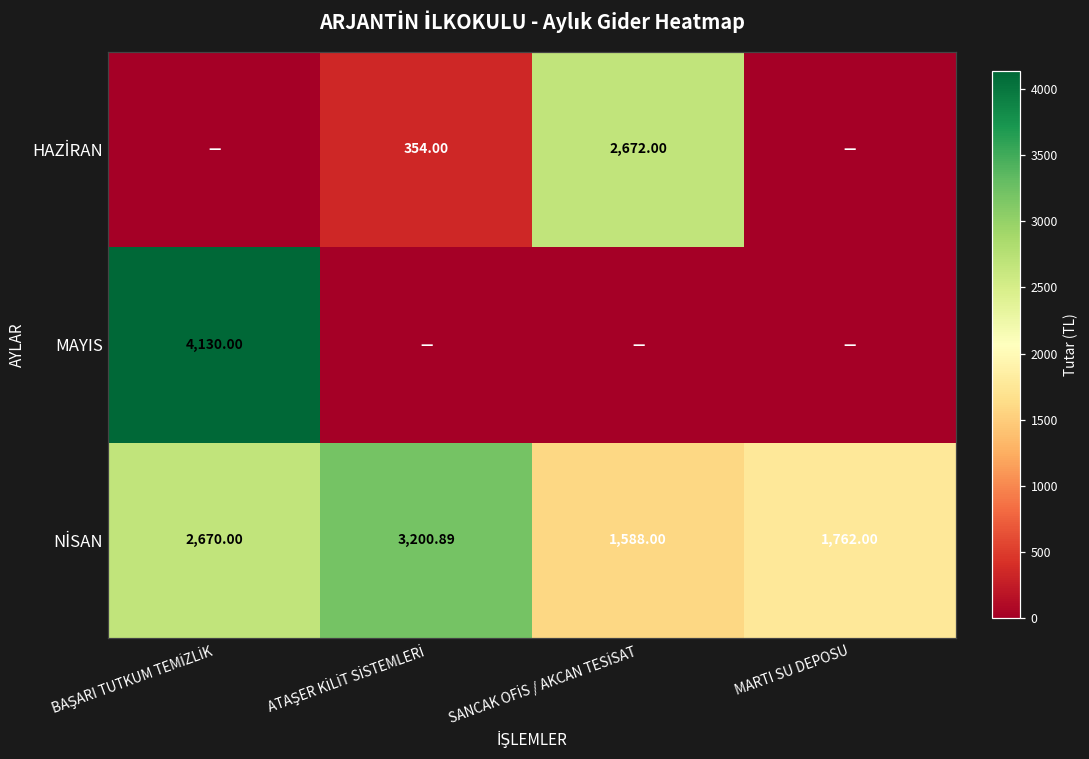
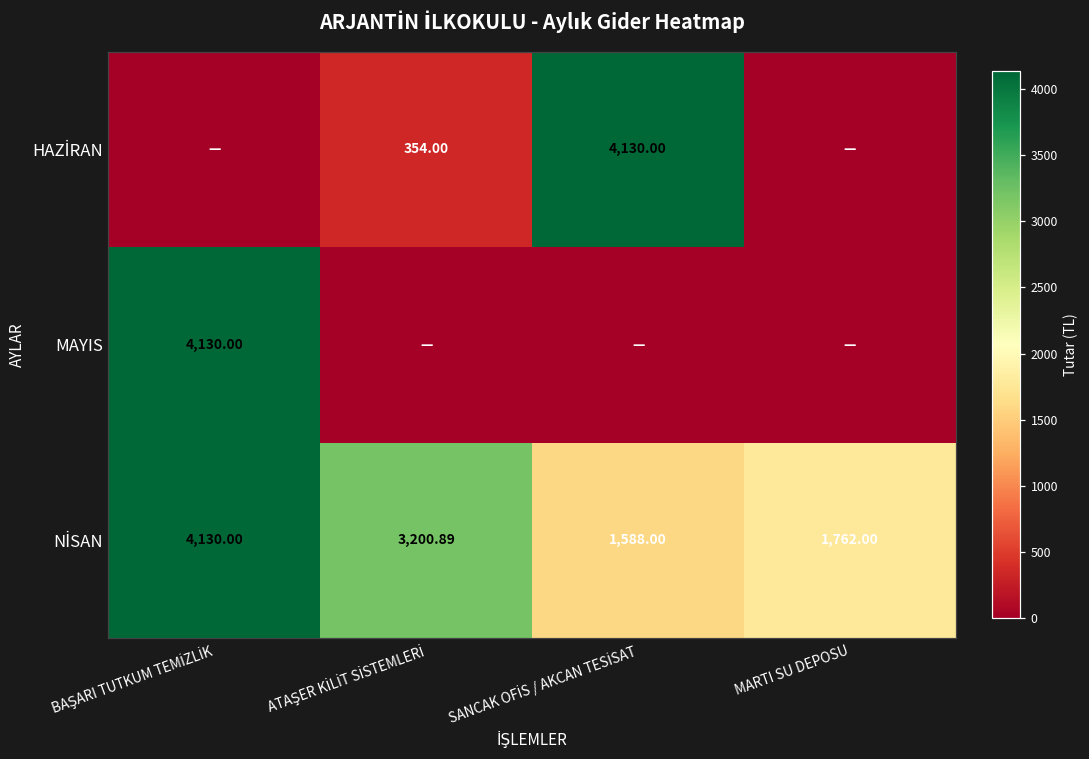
HAZİRAN, SANCAK OFİS / AKCAN TESİSAT: 2,672.00 -> 4,130.00
NİSAN, BAŞARI TUTKUM TEMİZLİK: 2,670.00 -> 4,130.00
